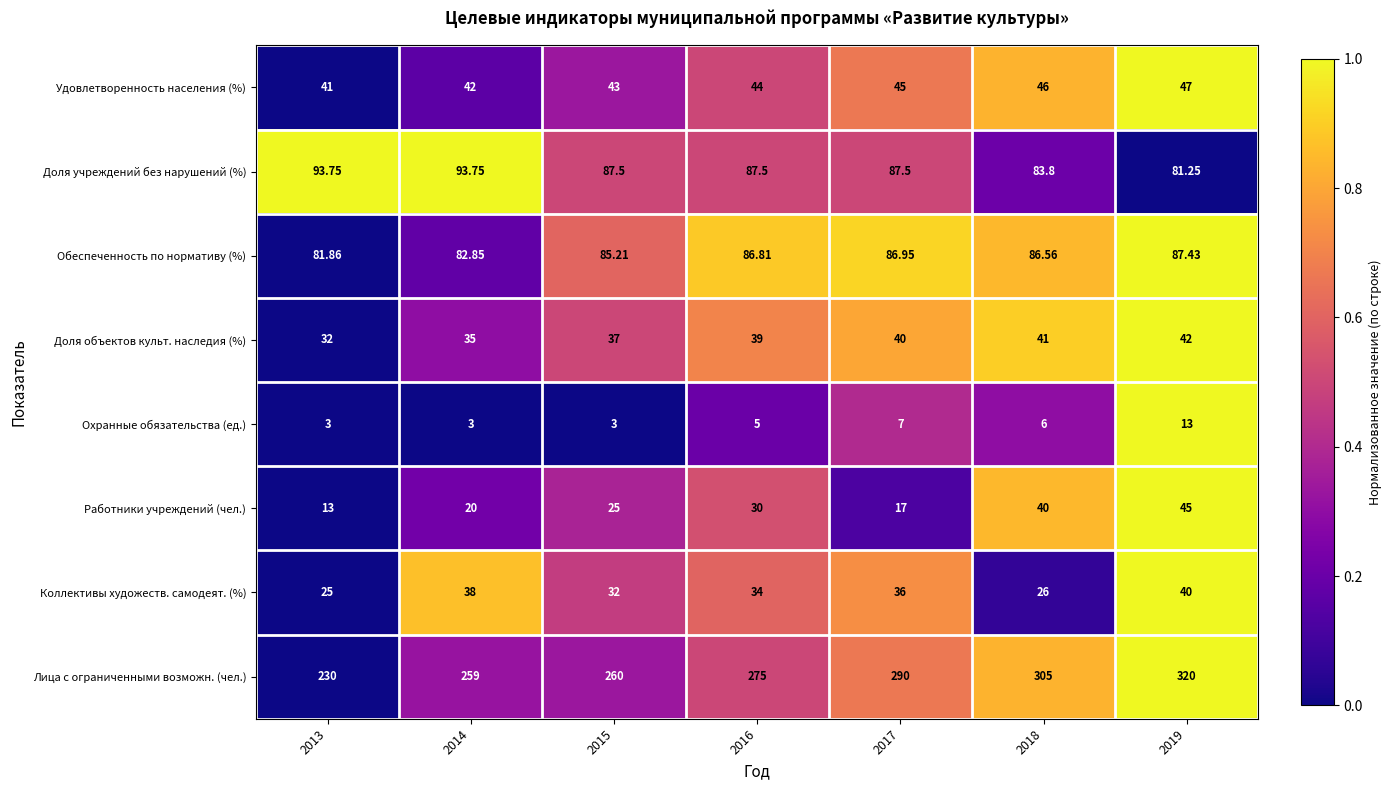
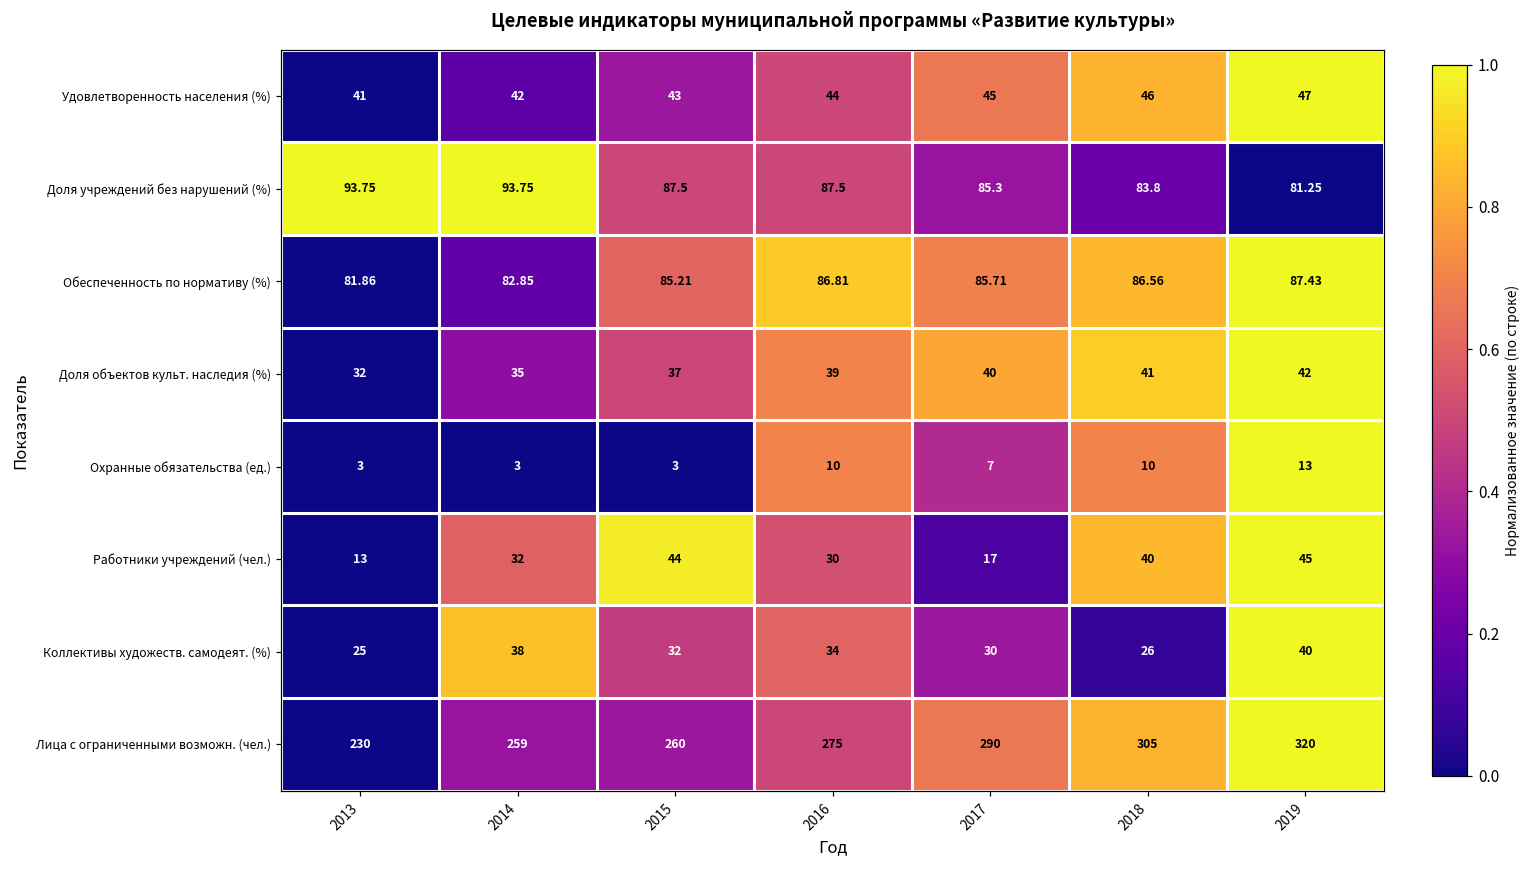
Доля учреждений без нарушений (%), 2017: 87.5 -> 85.3
Обеспеченность по нормативу (%), 2017: 86.95 -> 85.71
Охранные обязательства (ед.), 2016: 5 -> 10
Охранные обязательства (ед.), 2018: 6 -> 10
Работники учреждений (чел.), 2014: 20 -> 32
Работники учреждений (чел.), 2015: 25 -> 44
Коллективы художеств. самодеят. (%), 2017: 36 -> 30
